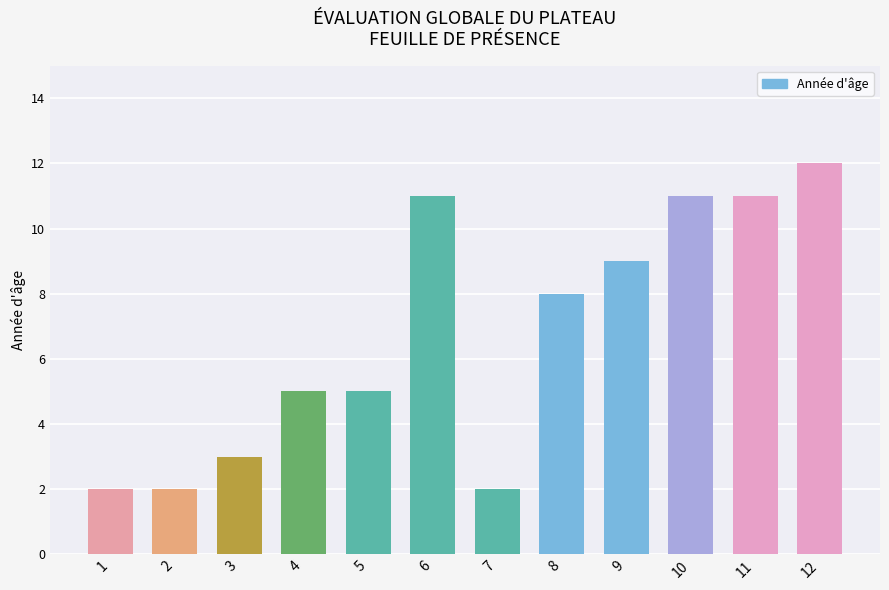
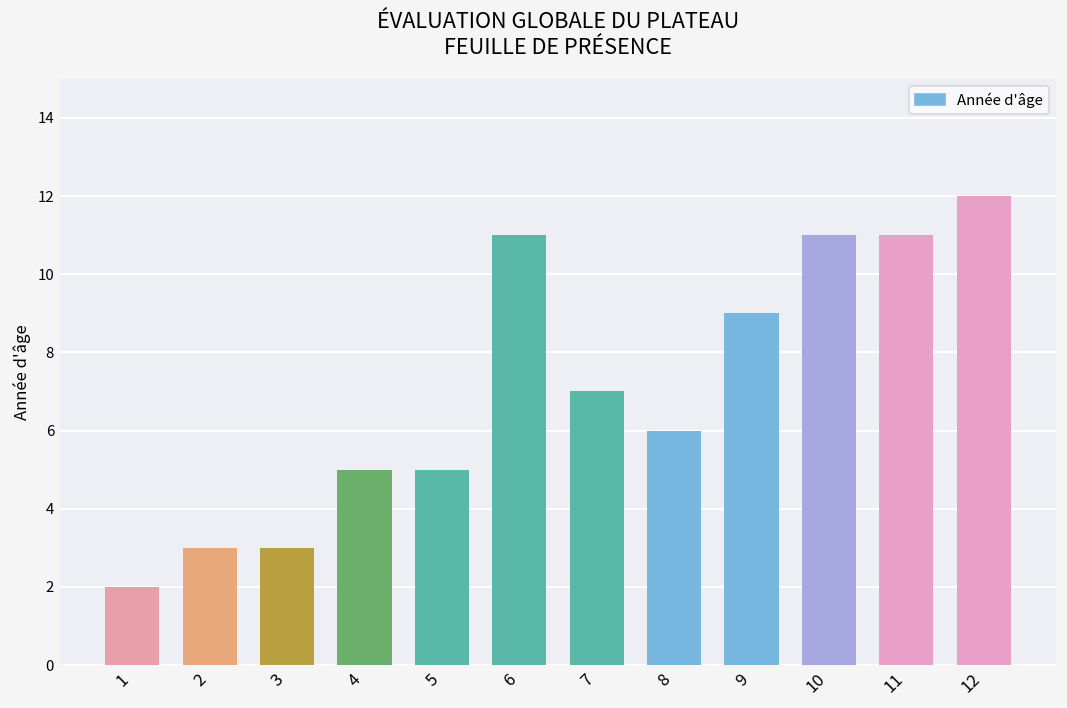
2: 2 -> 3
7: 2 -> 7
8: 8 -> 6
